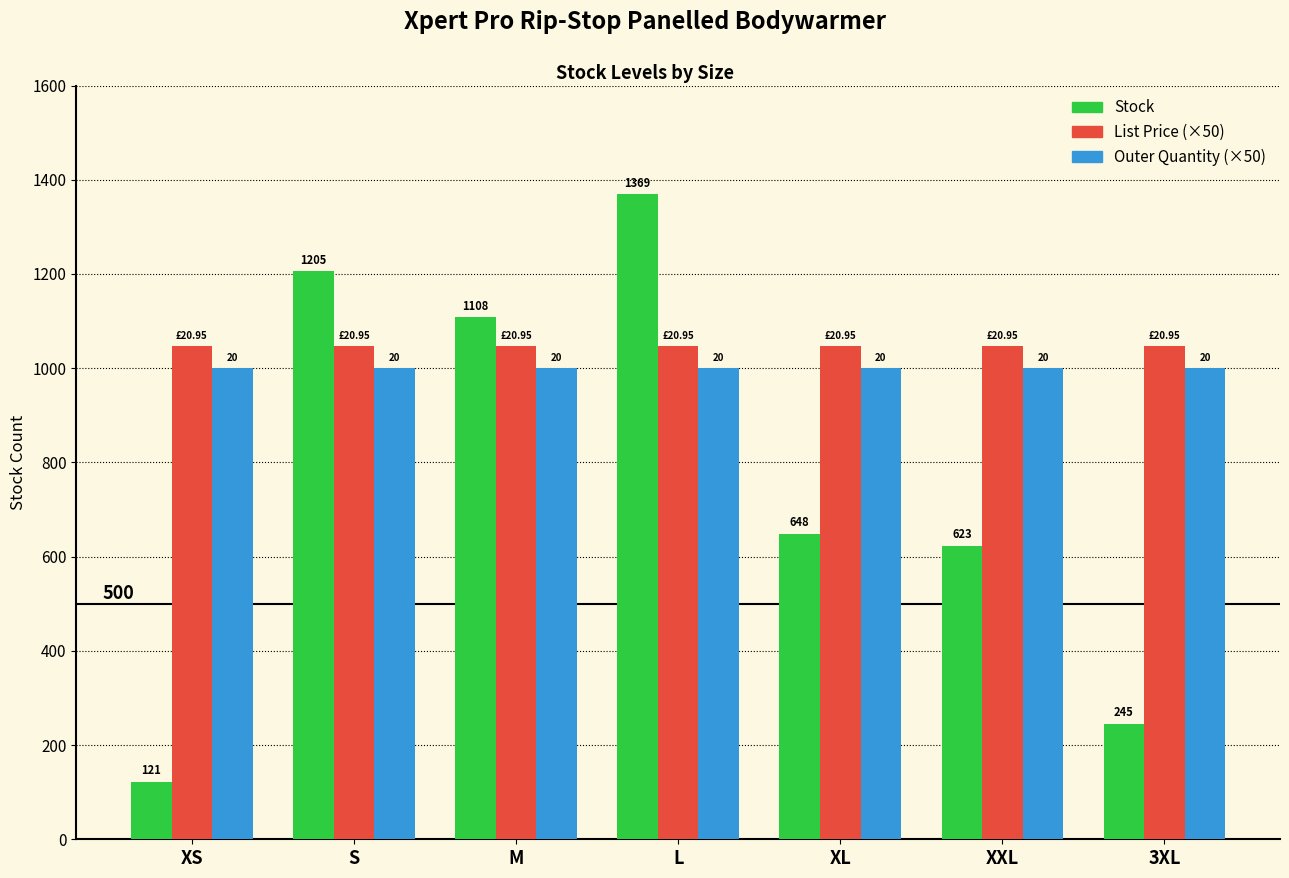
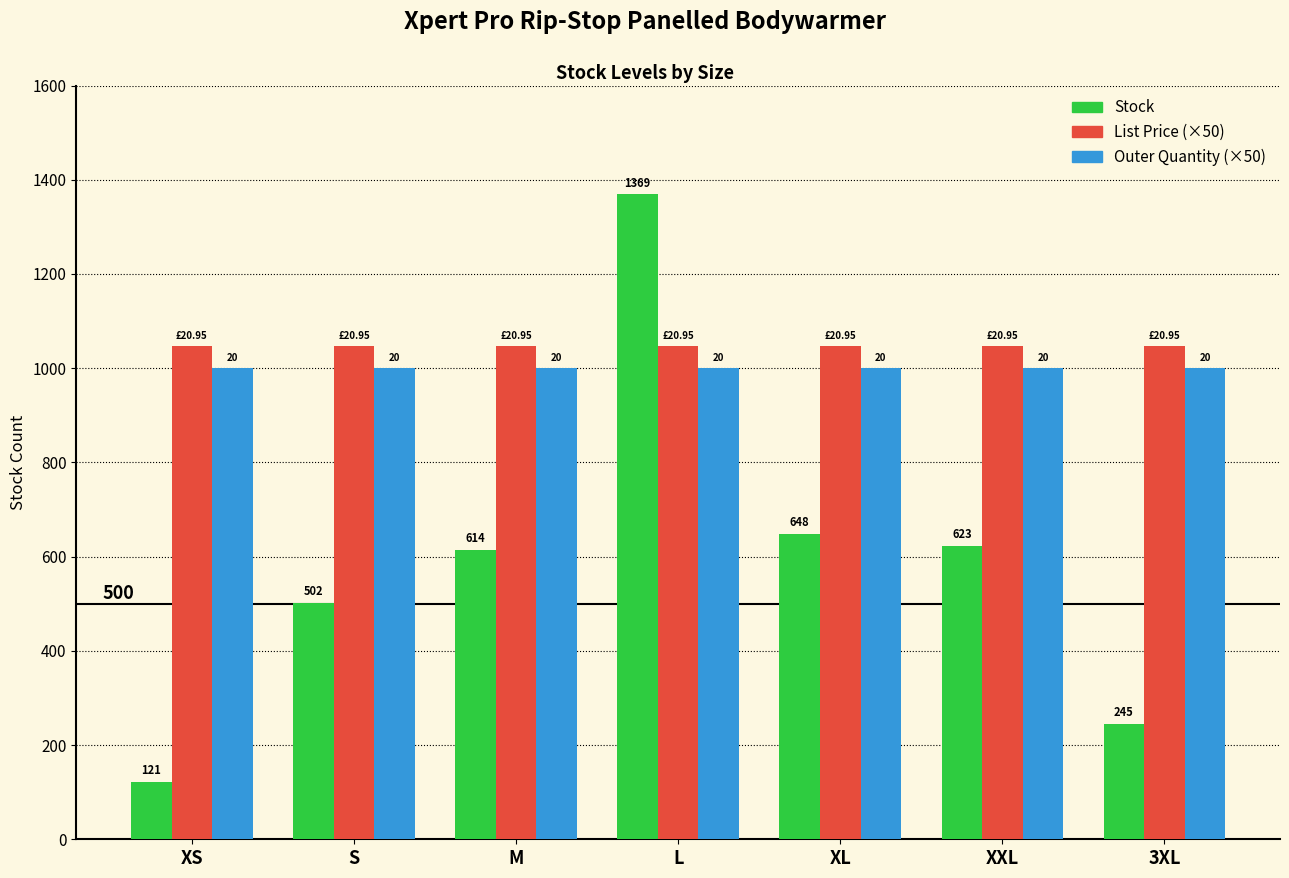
Stock, S: 1205 -> 502
Stock, M: 1108 -> 614
